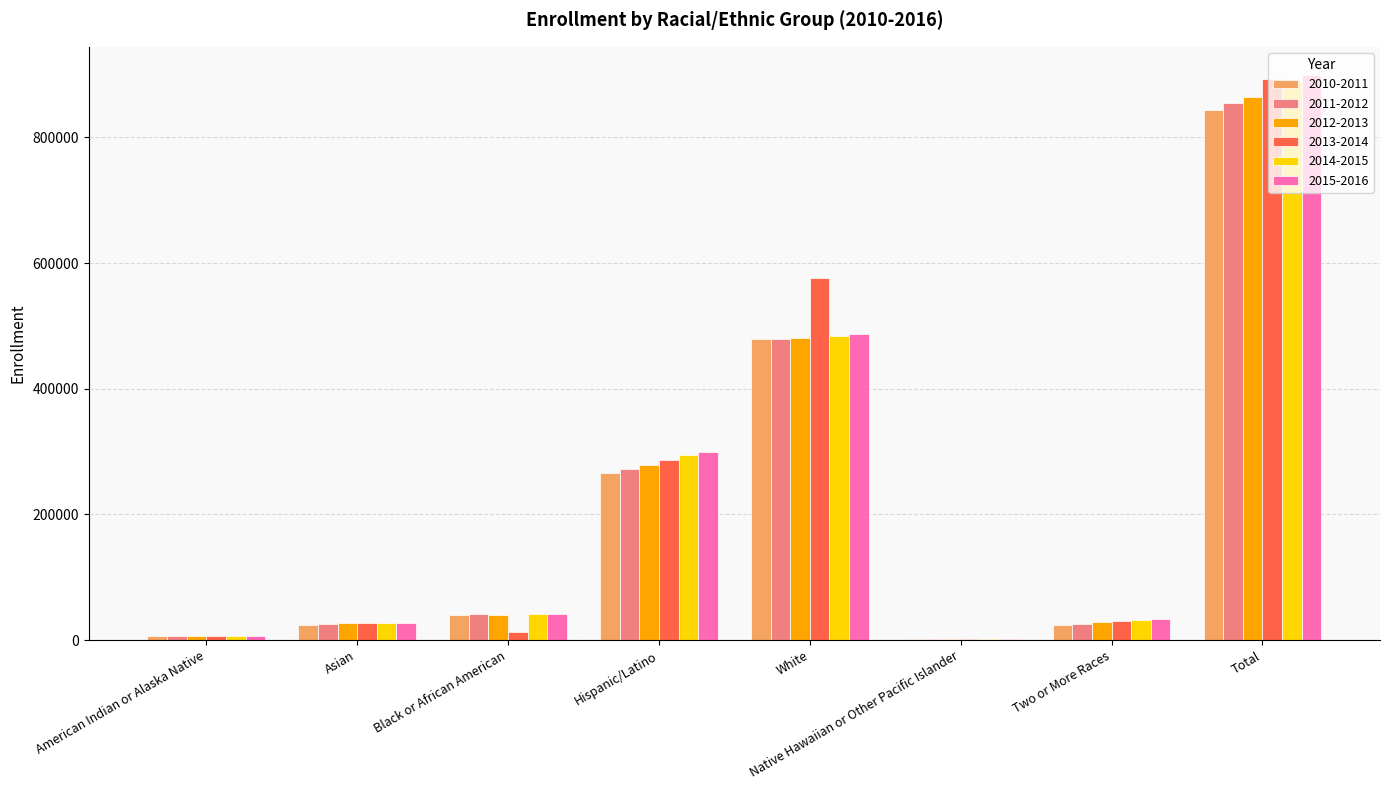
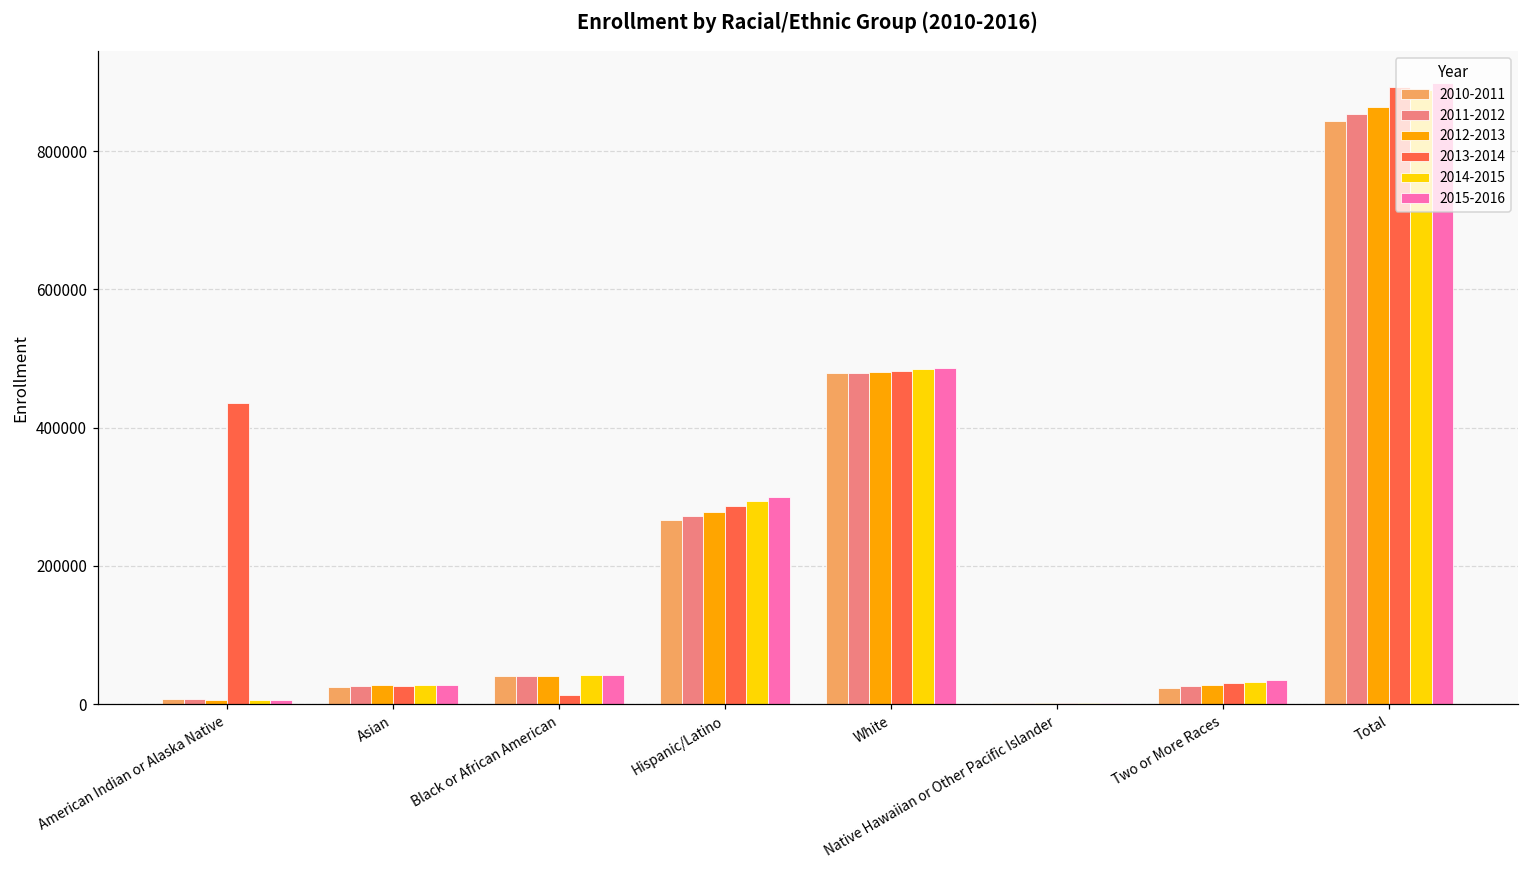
2013-2014, American Indian or Alaska Native: 10000 -> 440000
2013-2014, White: 580000 -> 480000
